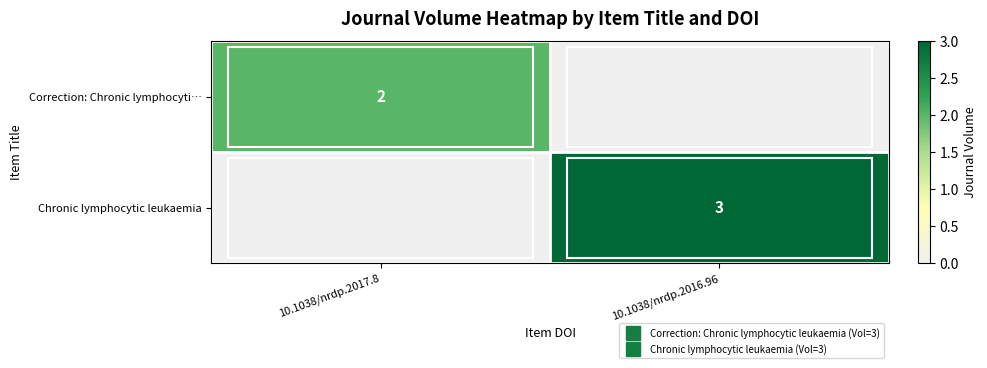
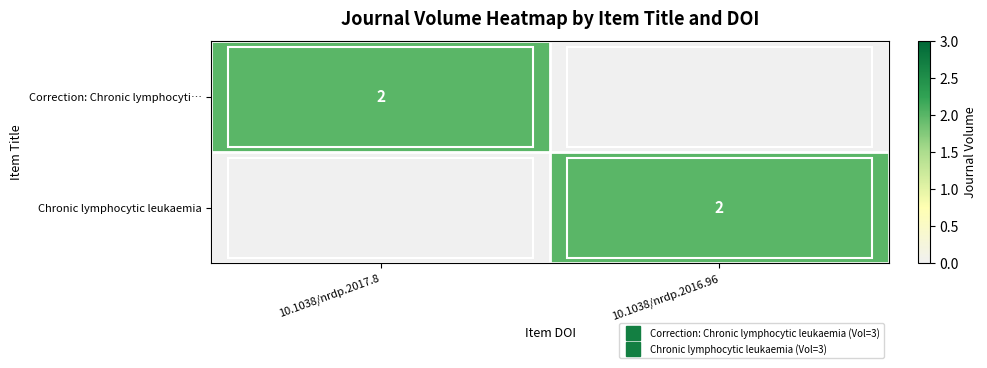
Chronic lymphocytic leukaemia, 10.1038/nrdp.2016.96: 3 -> 2
